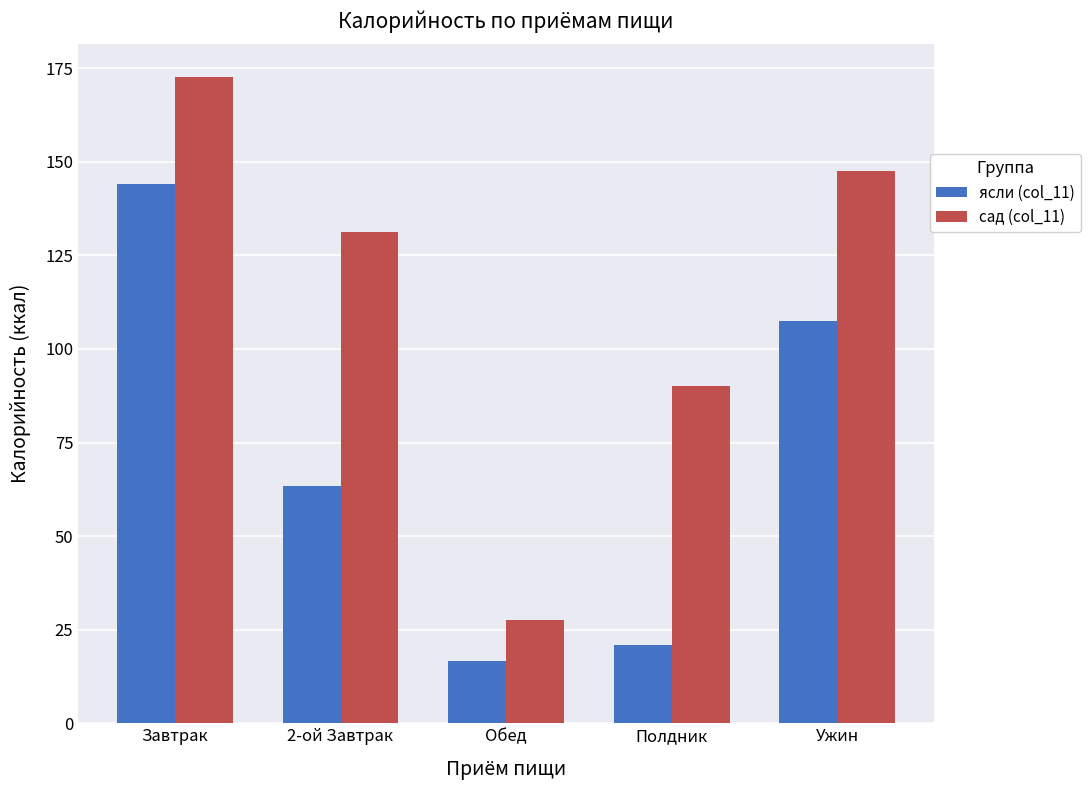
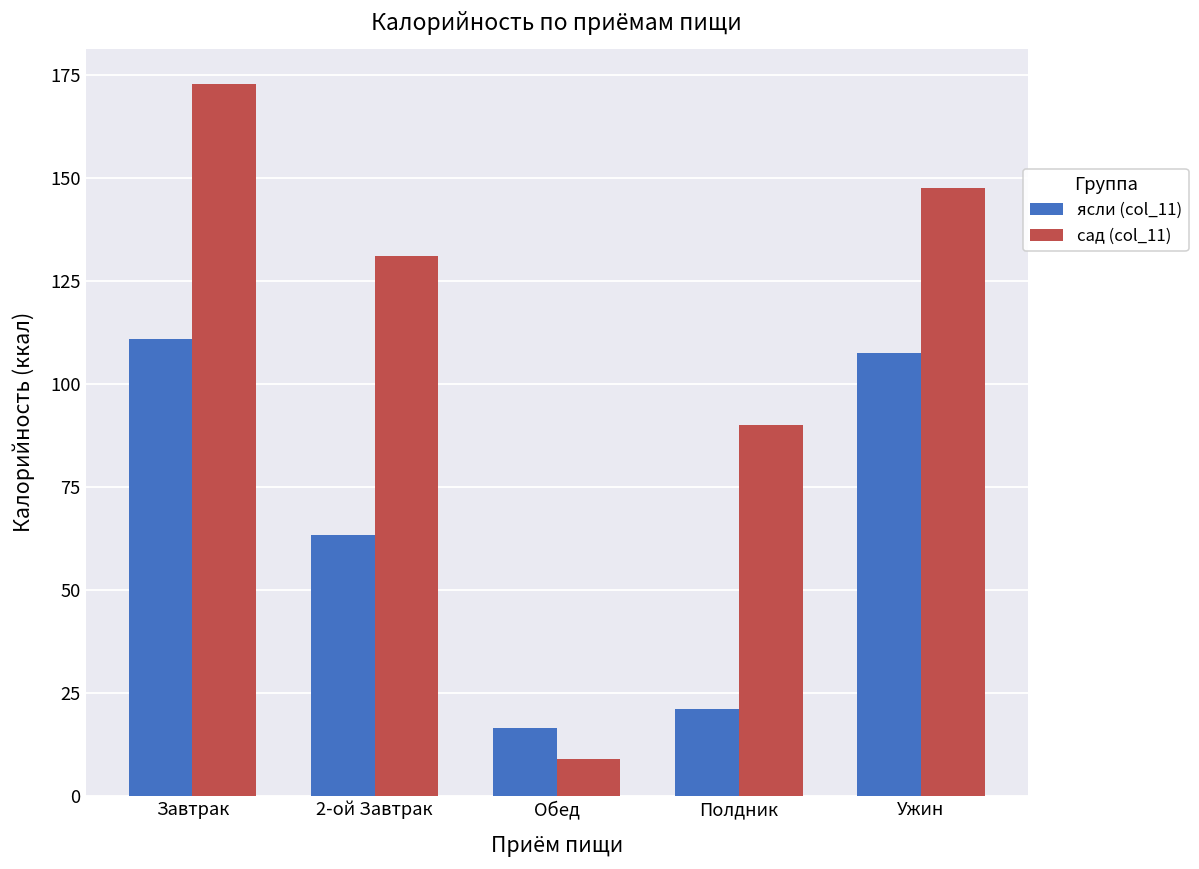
ясли (col_11), Завтрак: 144 -> 111
сад (col_11), Обед: 28 -> 9
